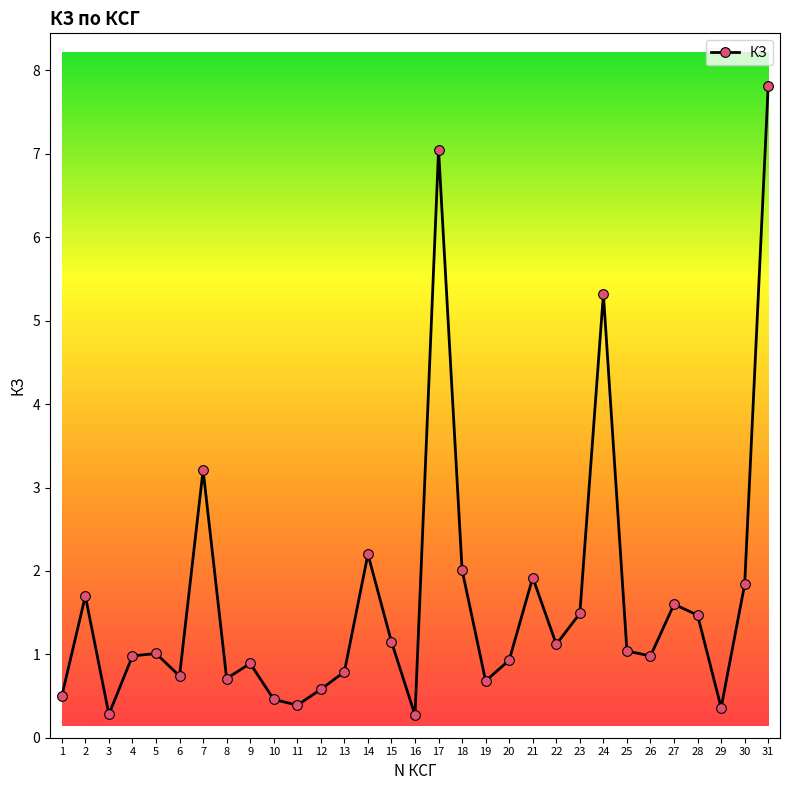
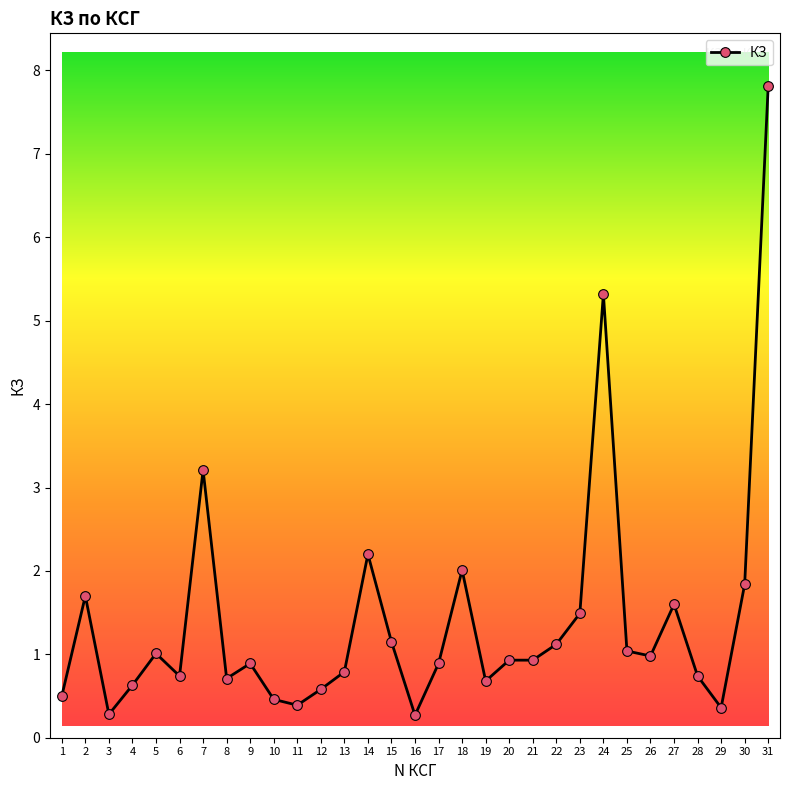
4: 1.0 -> 0.6
17: 7.1 -> 0.9
21: 1.9 -> 0.9
28: 1.5 -> 0.7
